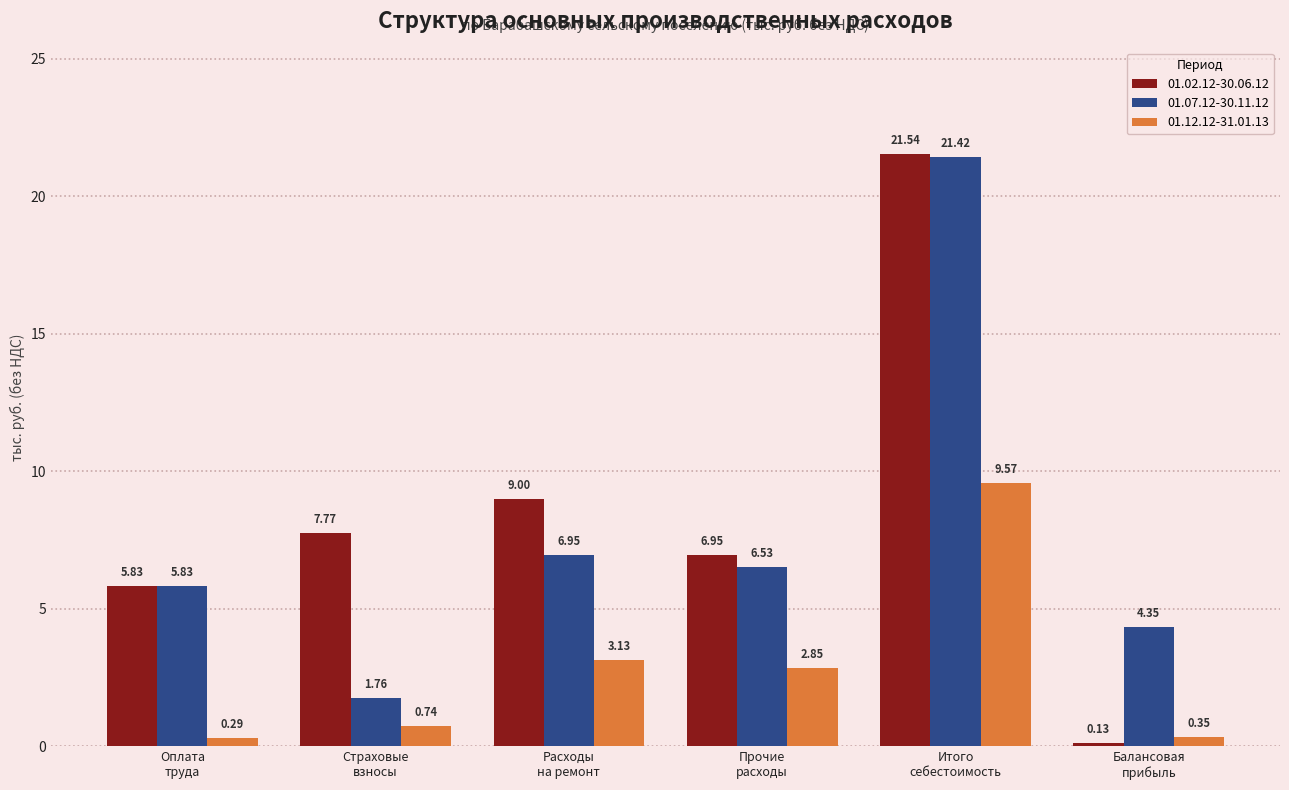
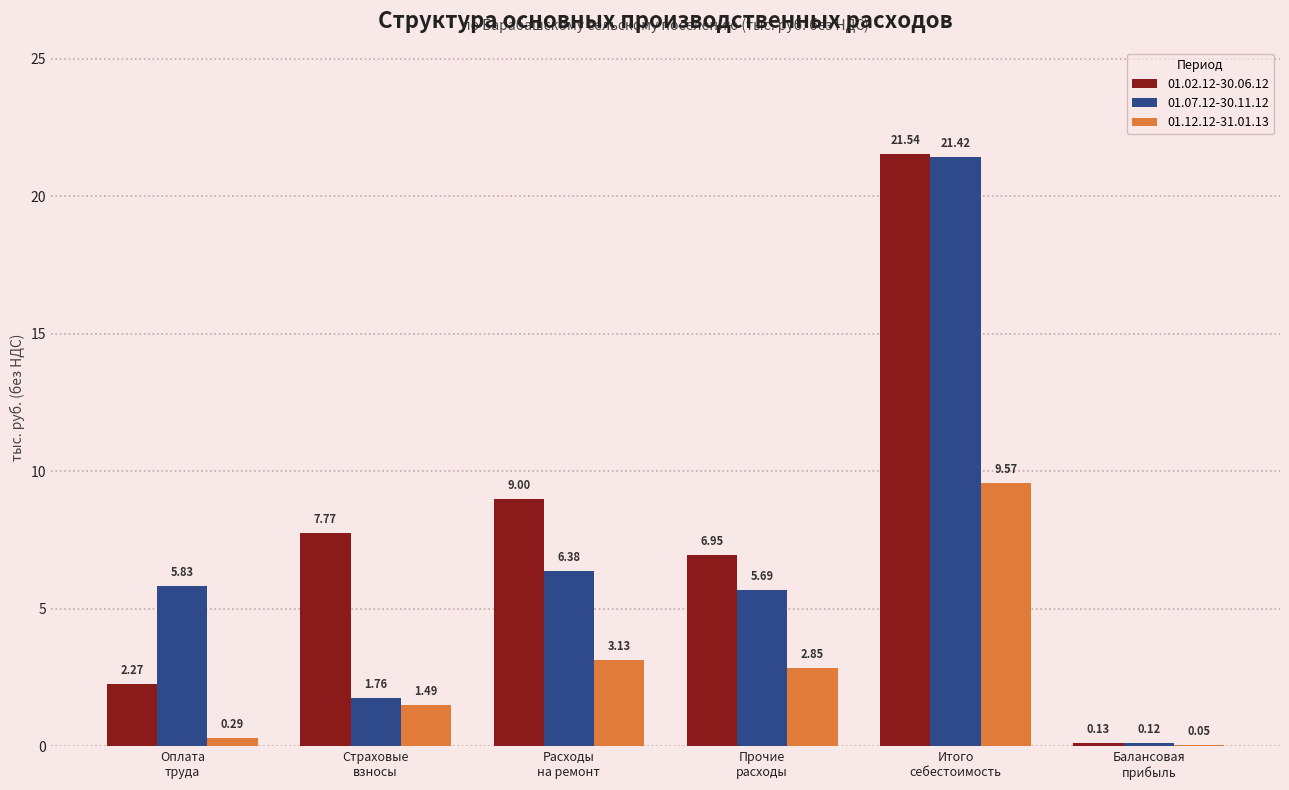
01.02.12-30.06.12, Оплата труда: 5.83 -> 2.27
01.12.12-31.01.13, Страховые взносы: 0.74 -> 1.49
01.07.12-30.11.12, Расходы на ремонт: 6.95 -> 6.38
01.07.12-30.11.12, Прочие расходы: 6.53 -> 5.69
01.07.12-30.11.12, Балансовая прибыль: 4.35 -> 0.12
01.12.12-31.01.13, Балансовая прибыль: 0.35 -> 0.05
